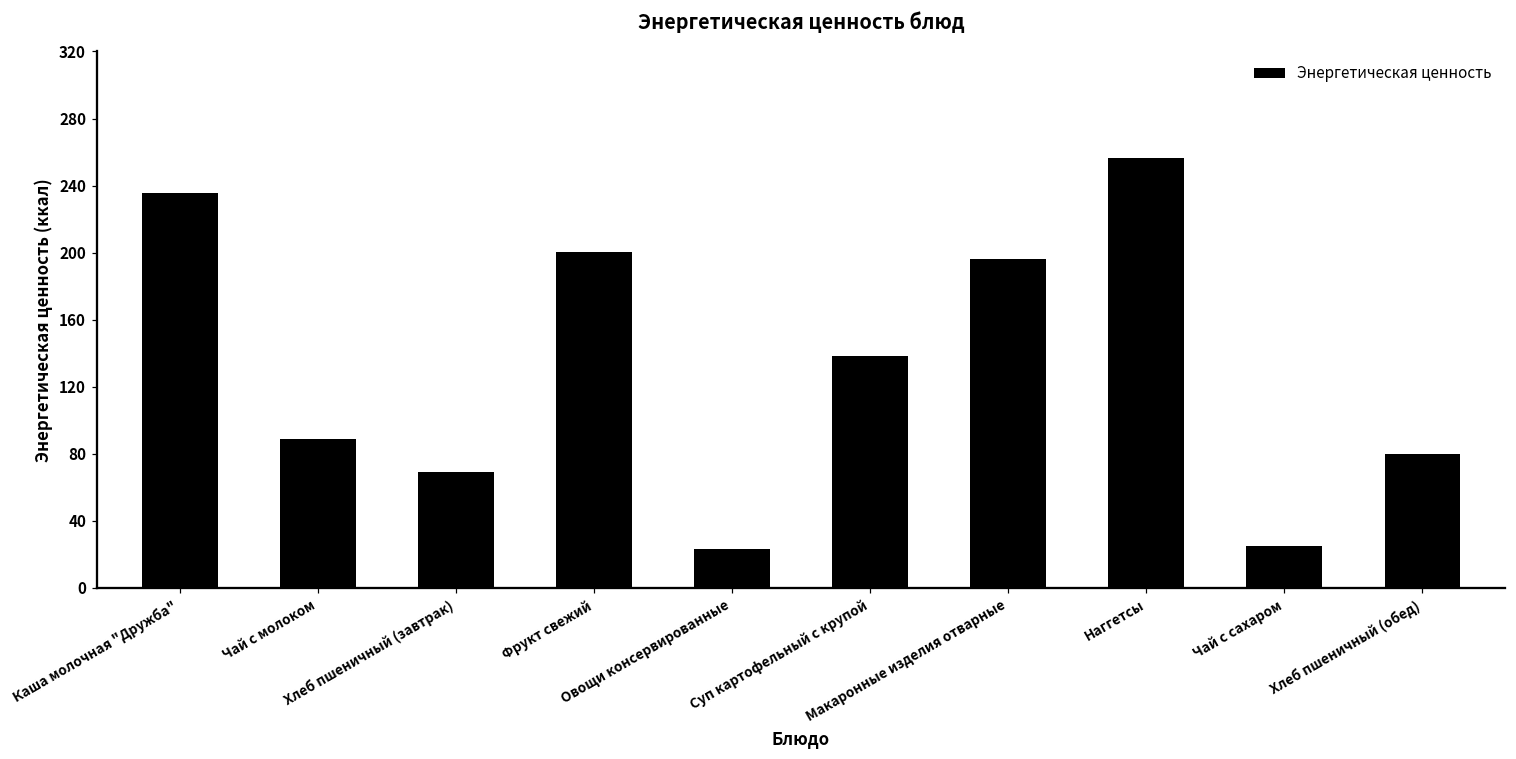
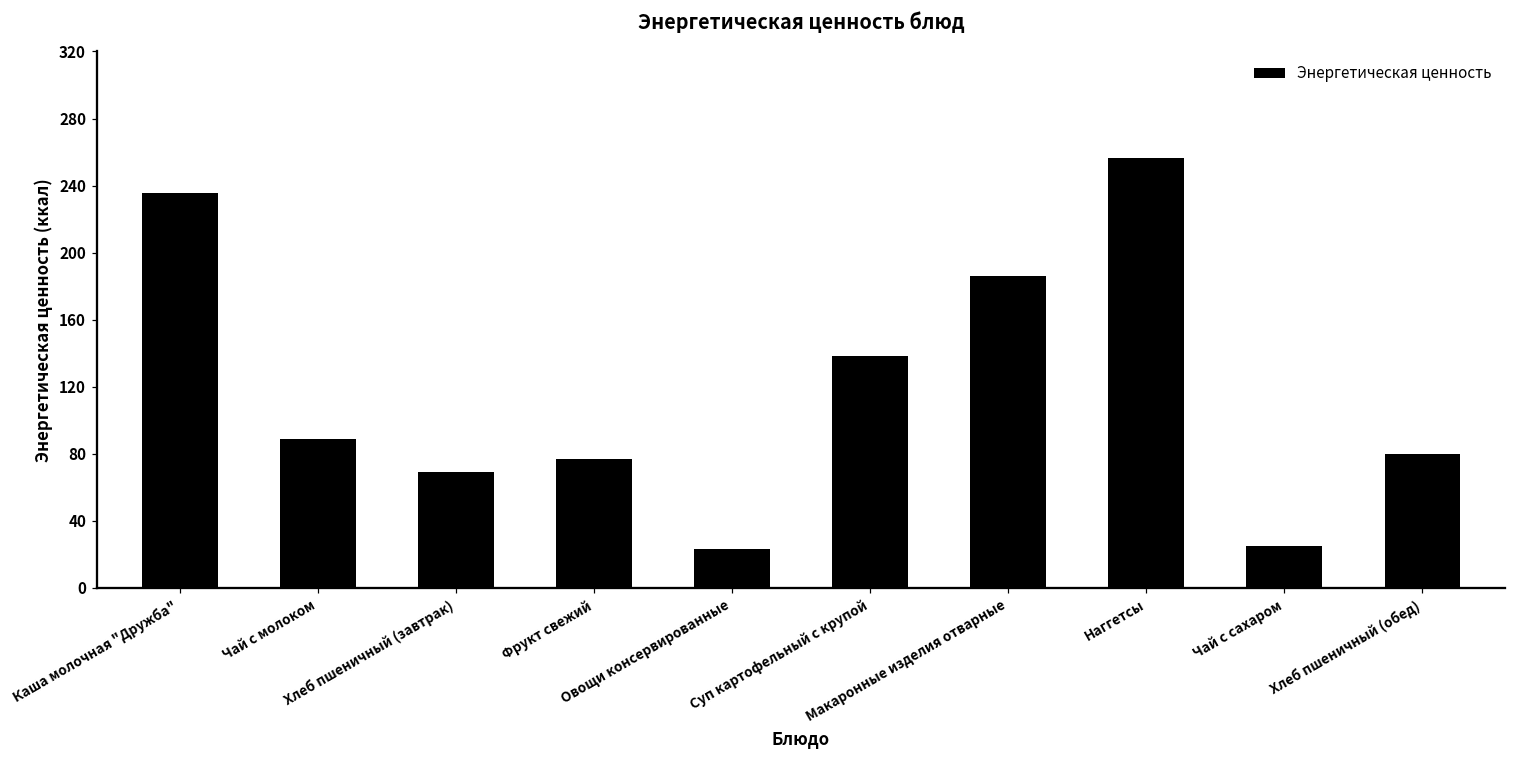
Фрукт свежий: 201 -> 77
Макаронные изделия отварные: 196 -> 186
